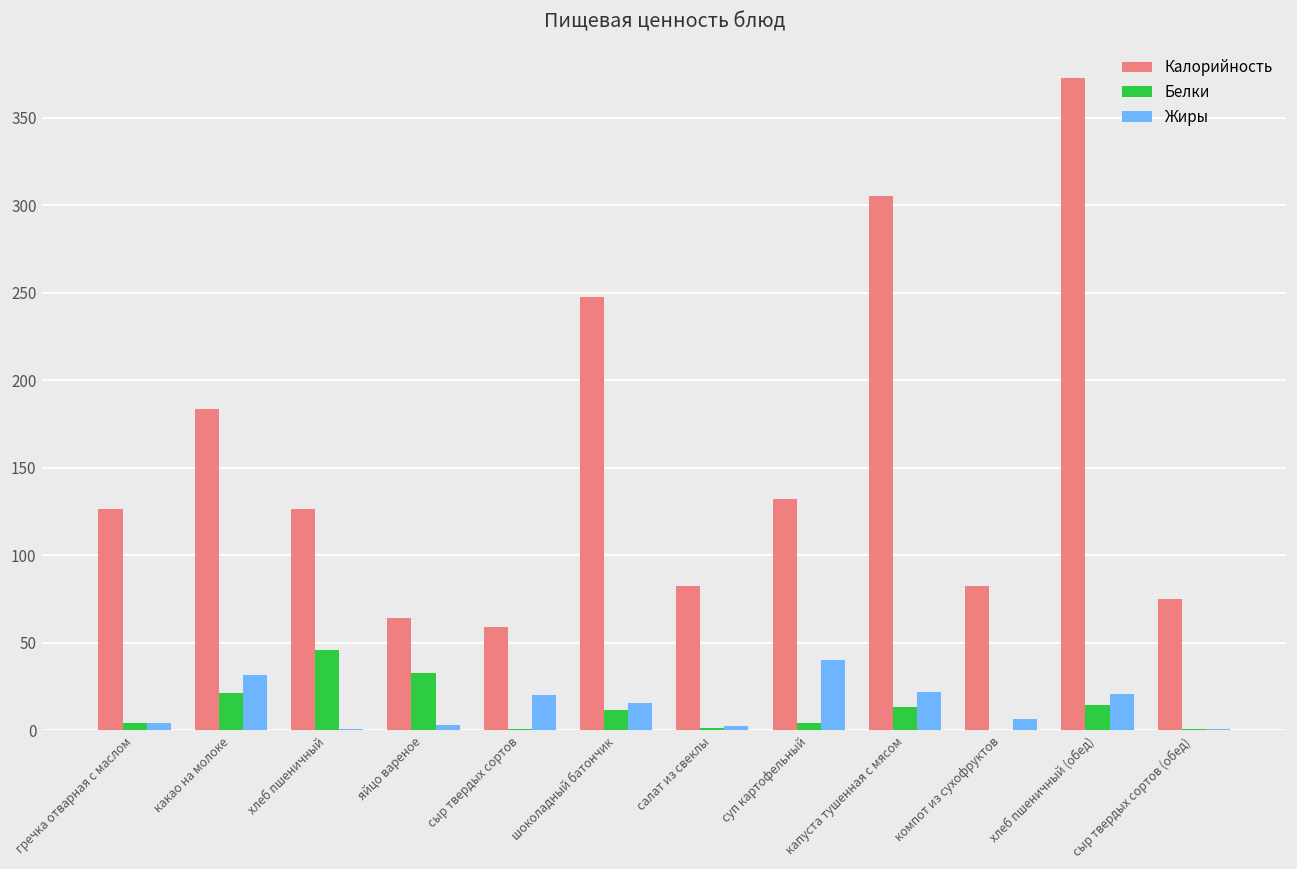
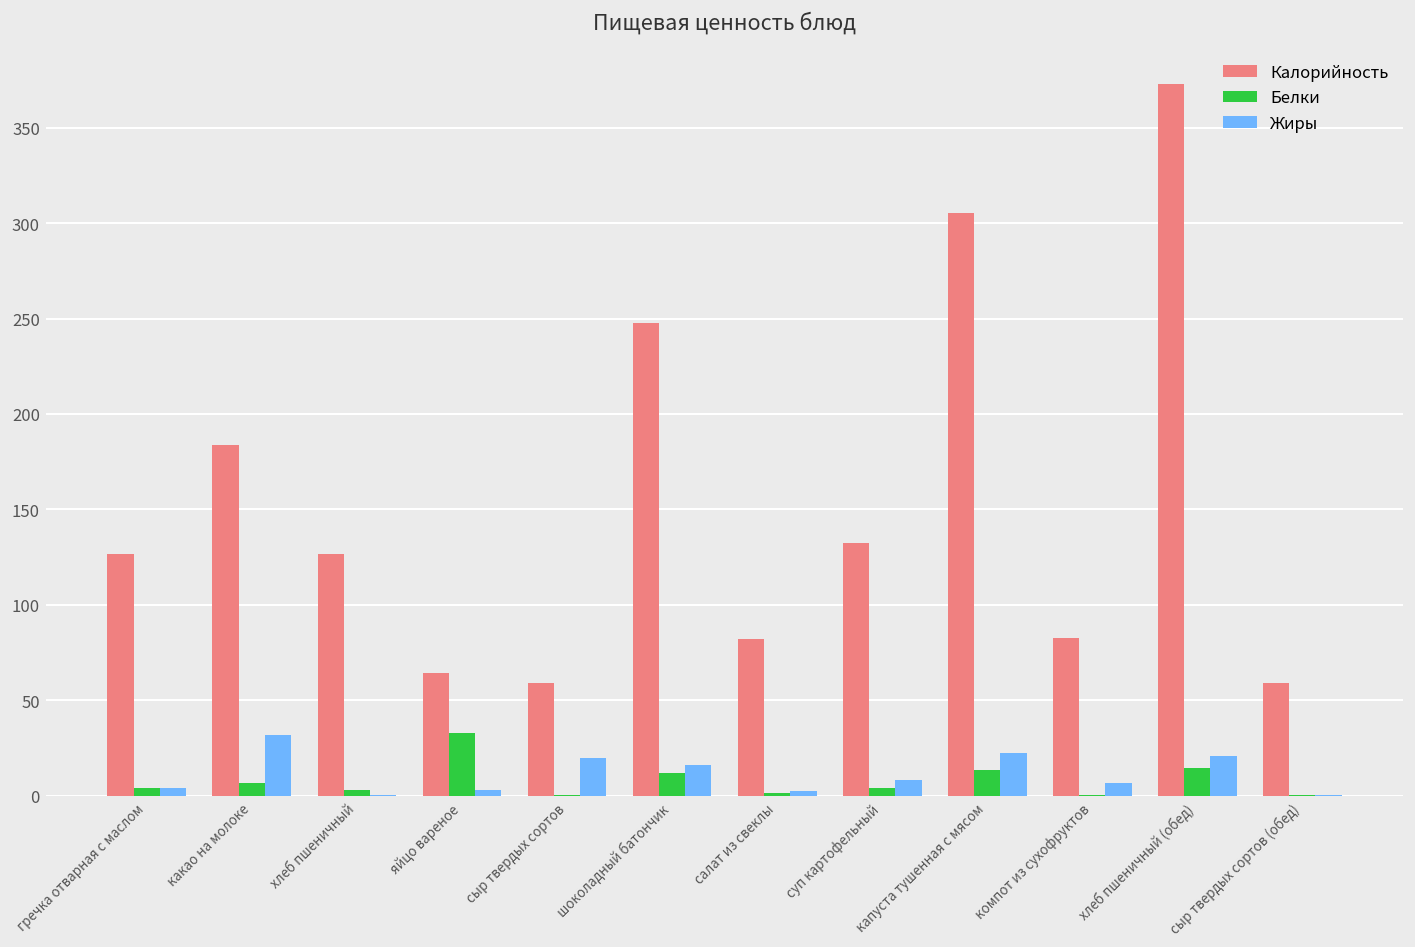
Белки, какао на молоке: 22 -> 7
Белки, хлеб пшеничный: 46 -> 3
Жиры, суп картофельный: 40 -> 8
Калорийность, сыр твердых сортов (обед): 75 -> 59
